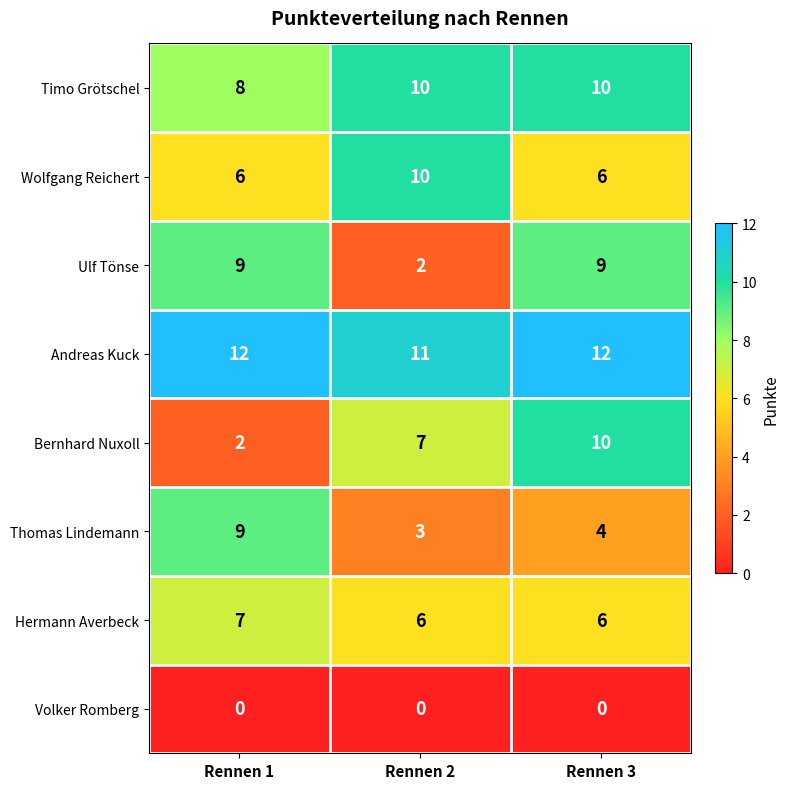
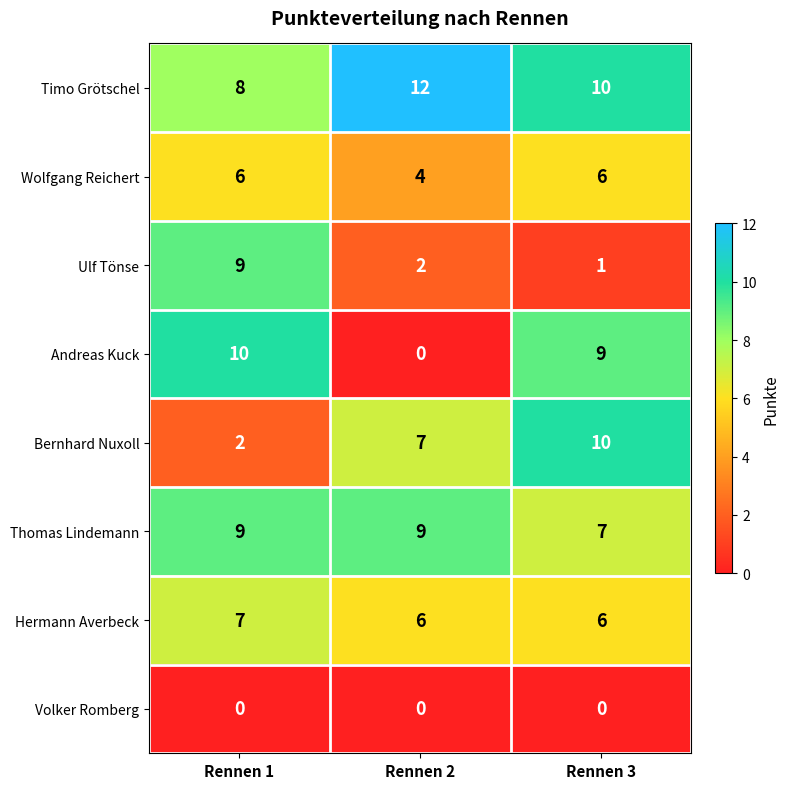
Timo Grötschel, Rennen 2: 10 -> 12
Wolfgang Reichert, Rennen 2: 10 -> 4
Ulf Tönse, Rennen 3: 9 -> 1
Andreas Kuck, Rennen 1: 12 -> 10
Andreas Kuck, Rennen 2: 11 -> 0
Andreas Kuck, Rennen 3: 12 -> 9
Thomas Lindemann, Rennen 2: 3 -> 9
Thomas Lindemann, Rennen 3: 4 -> 7
